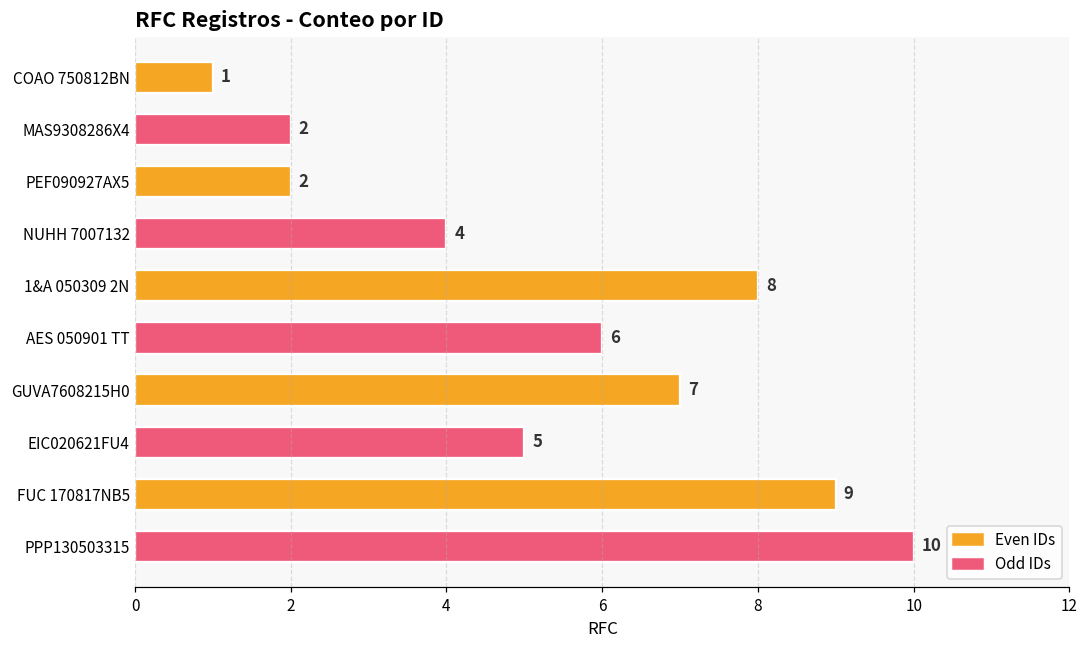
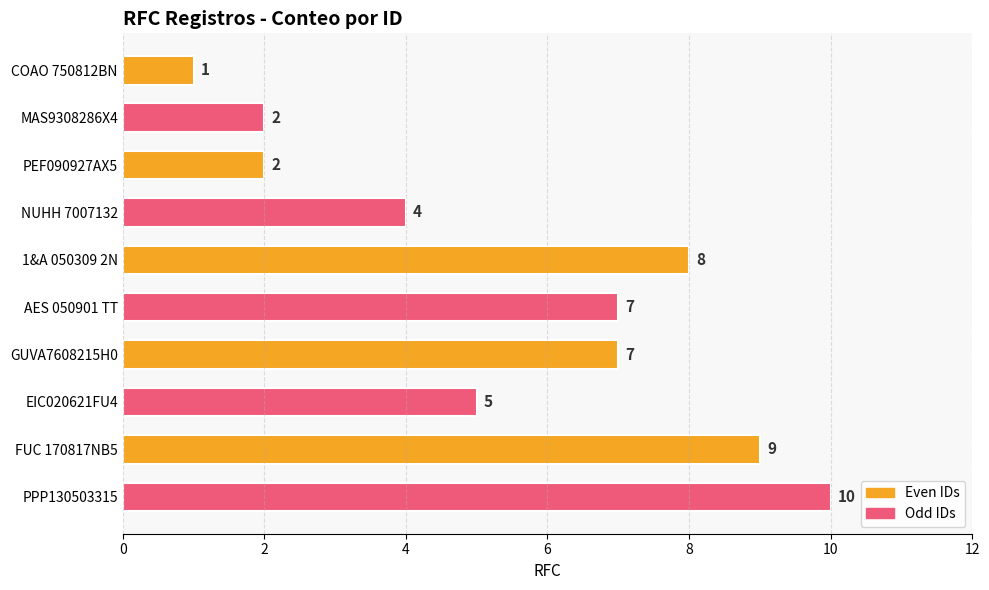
AES 050901 TT: 6 -> 7
